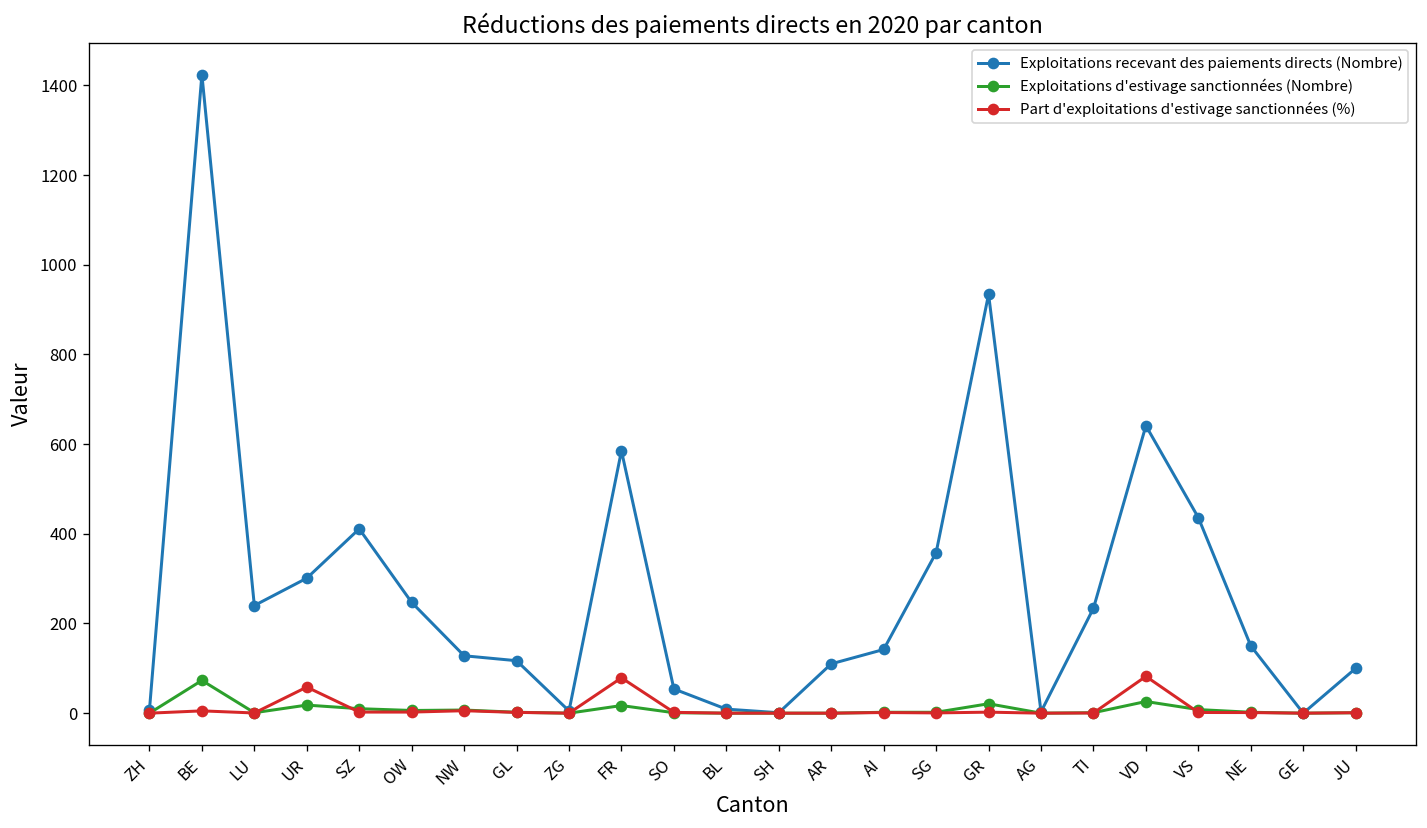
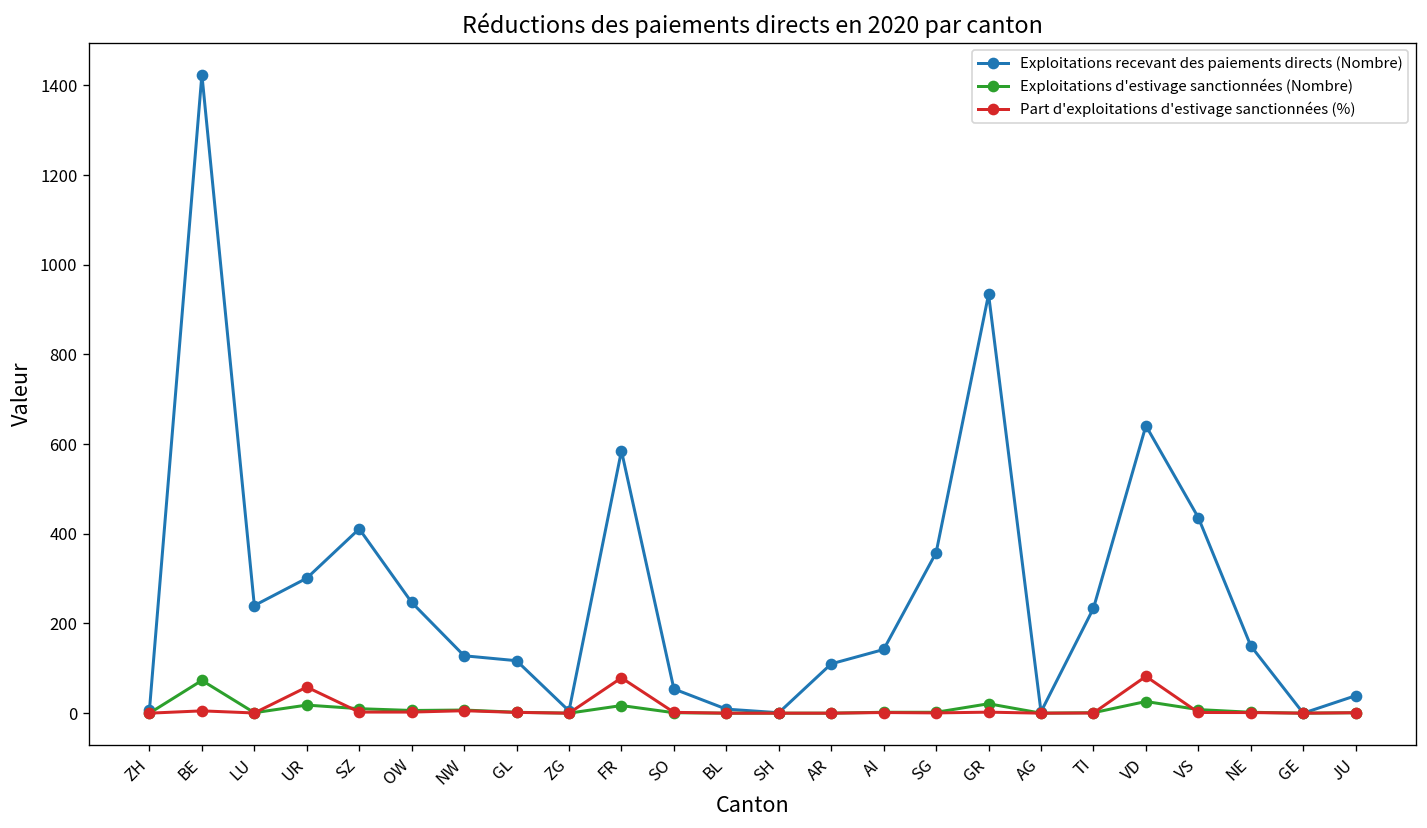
Exploitations recevant des paiements directs (Nombre), JU: 100 -> 40
